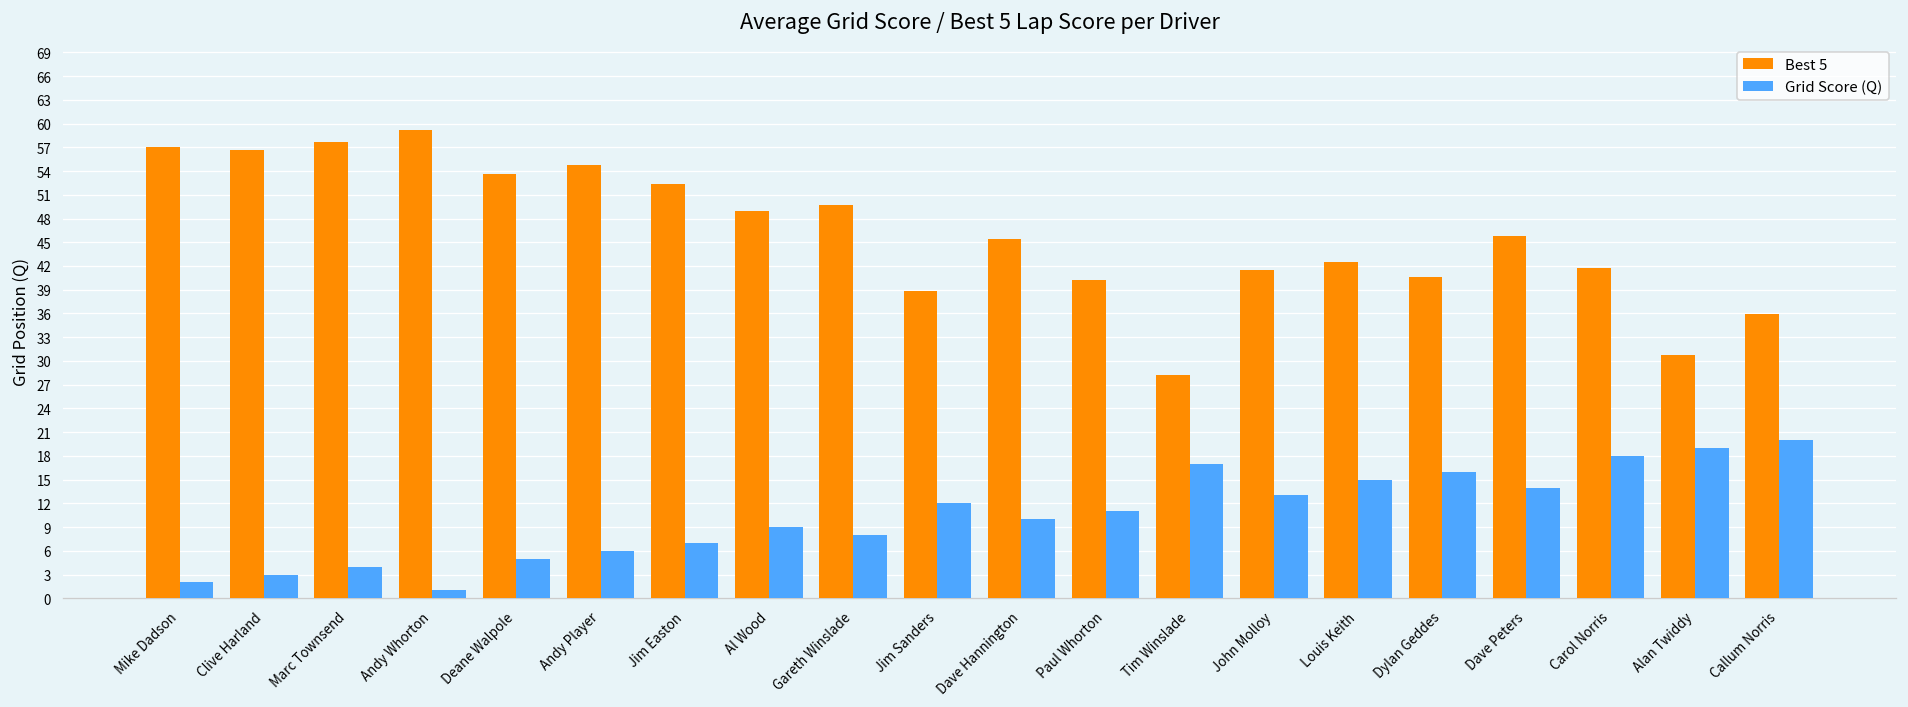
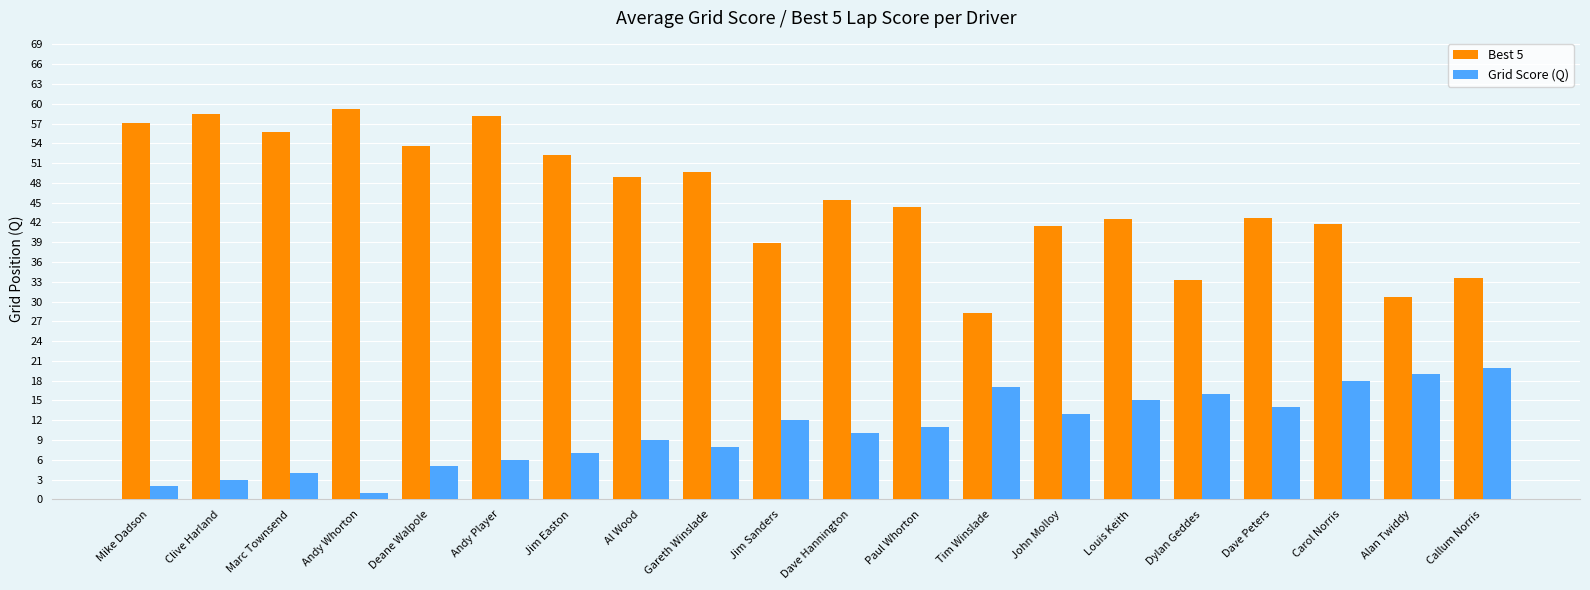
Best 5, Clive Harland: 57 -> 58
Best 5, Marc Townsend: 58 -> 56
Best 5, Andy Player: 55 -> 58
Best 5, Paul Whorton: 40 -> 44
Best 5, Dylan Geddes: 41 -> 33
Best 5, Dave Peters: 46 -> 43
Best 5, Callum Norris: 36 -> 34
